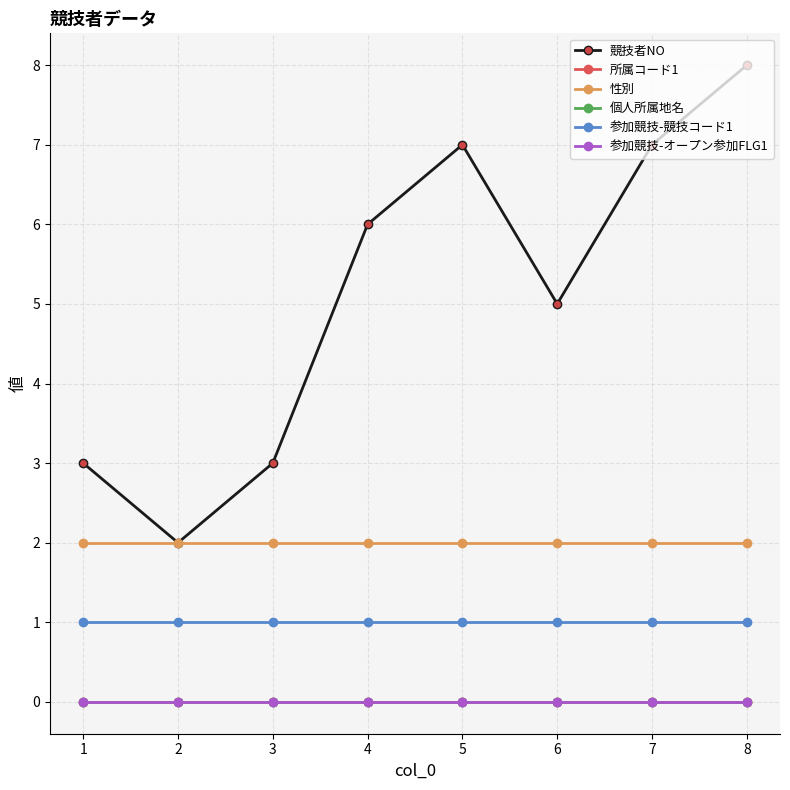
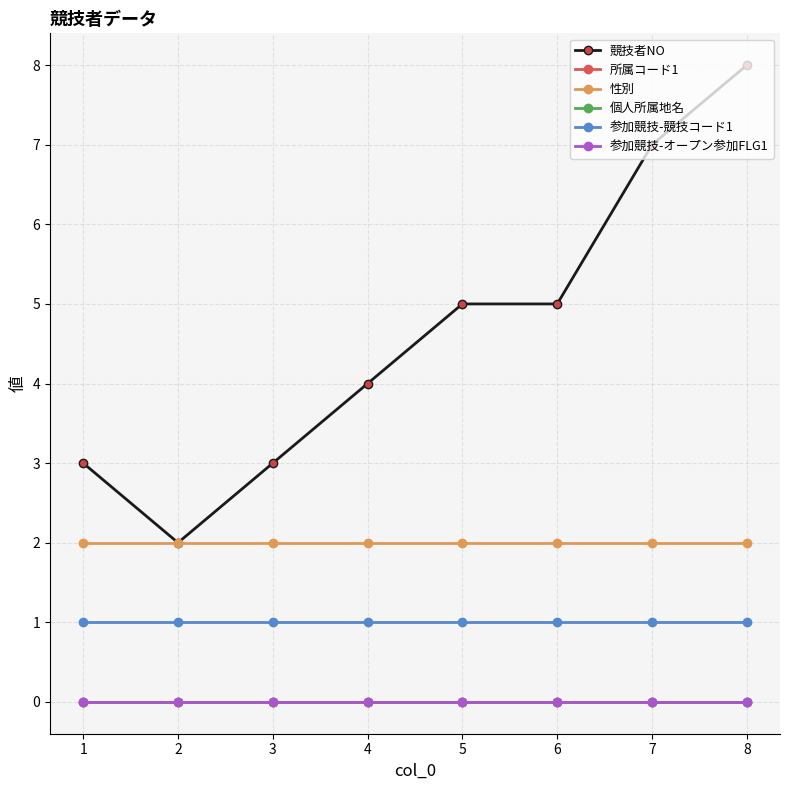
競技者NO, 4: 6 -> 4
競技者NO, 5: 7 -> 5
